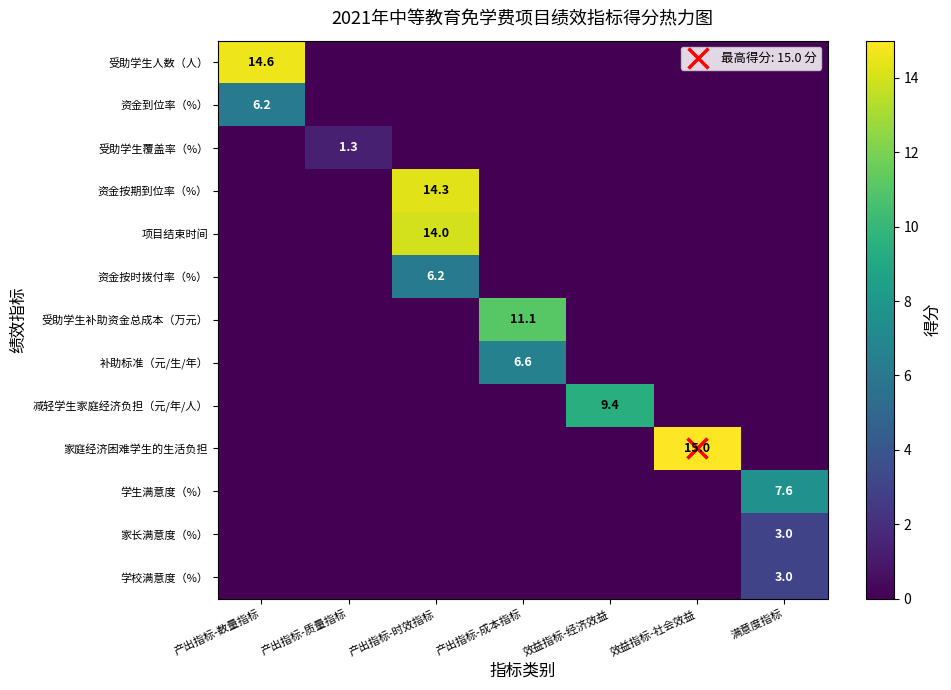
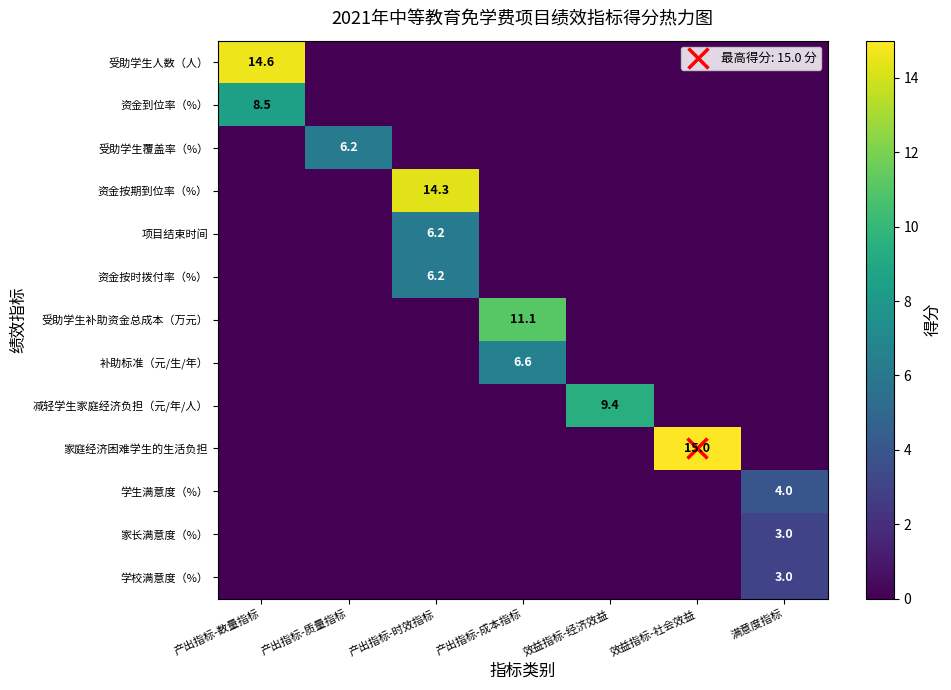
资金到位率（%）, 产出指标-数量指标: 6.2 -> 8.5
受助学生覆盖率（%）, 产出指标-质量指标: 1.3 -> 6.2
项目结束时间, 产出指标-时效指标: 14.0 -> 6.2
学生满意度（%）, 满意度指标: 7.6 -> 4.0
